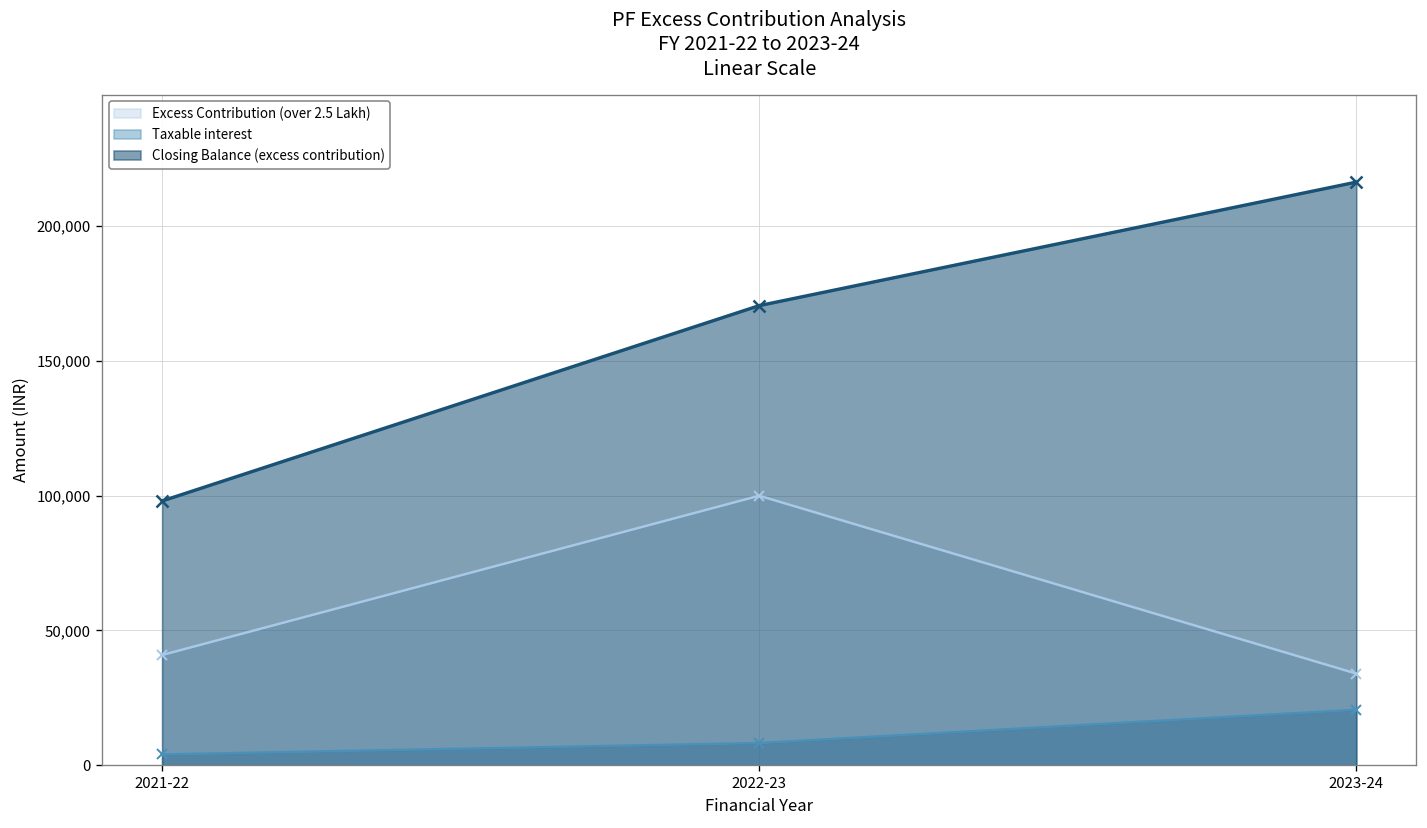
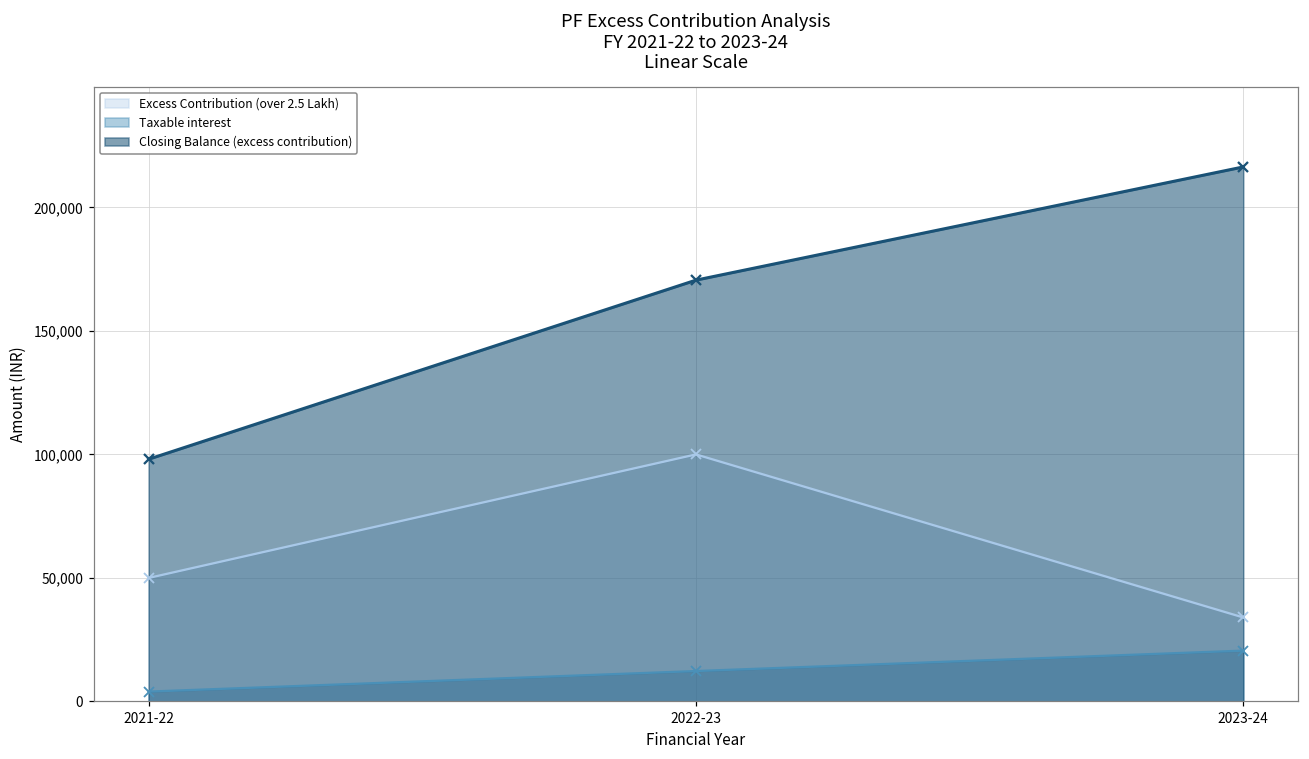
Excess Contribution (over 2.5 Lakh), 2021-22: 41,000 -> 50,000
Taxable interest, 2022-23: 8,000 -> 12,000
